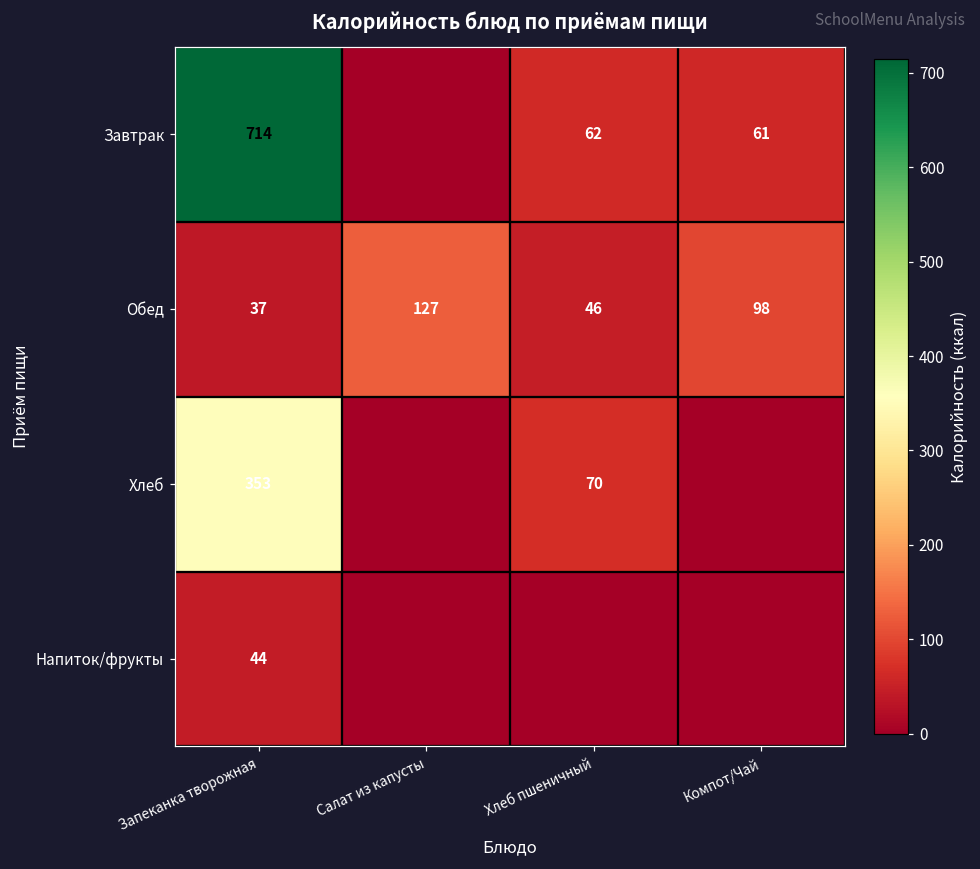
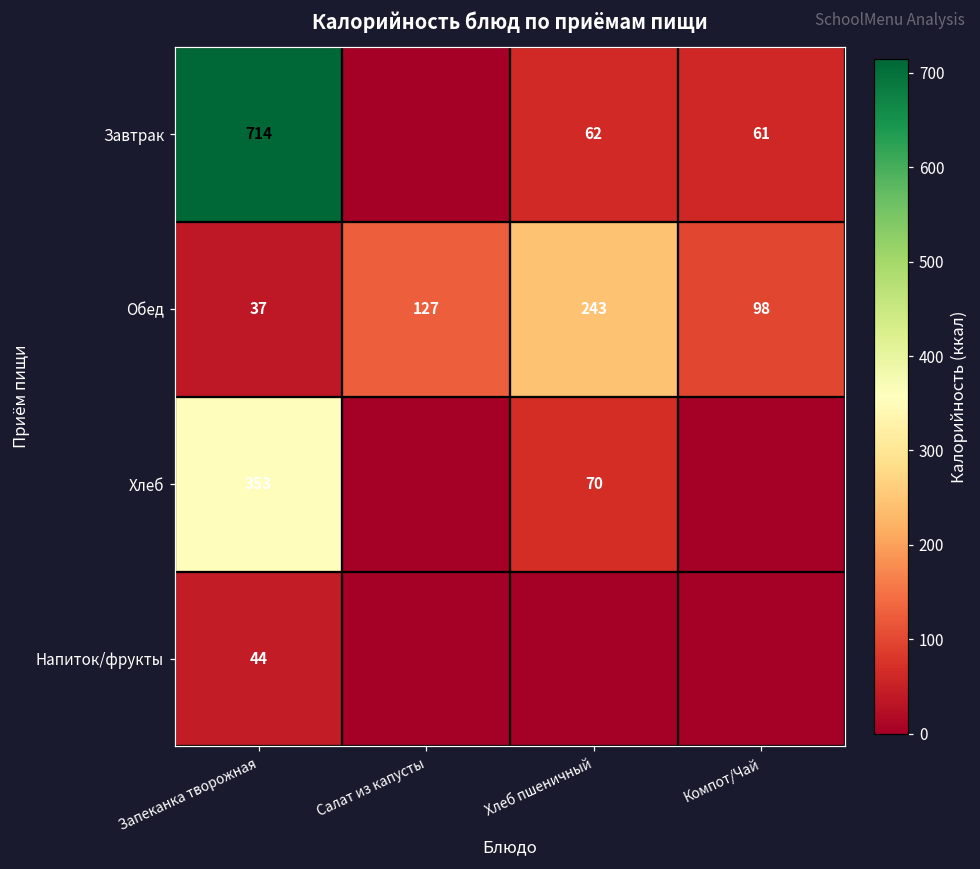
Обед, Хлеб пшеничный: 46 -> 243
